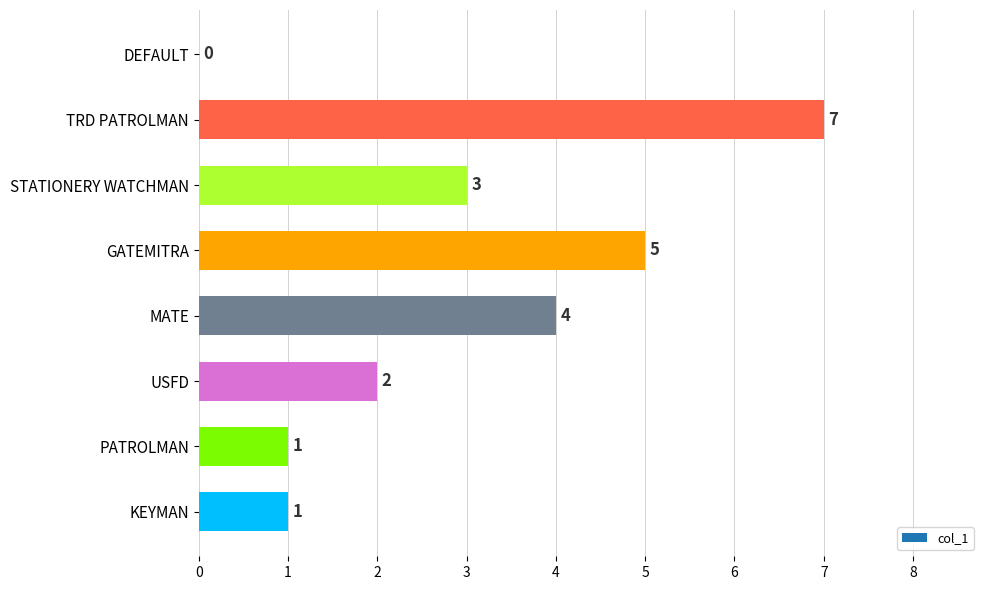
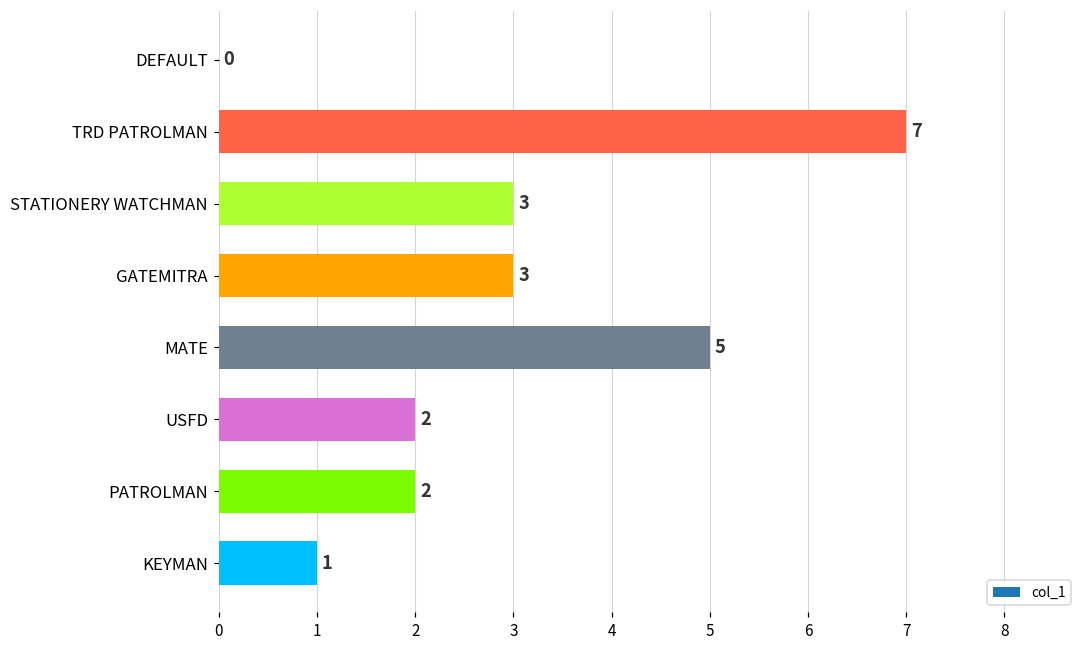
GATEMITRA: 5 -> 3
MATE: 4 -> 5
PATROLMAN: 1 -> 2
